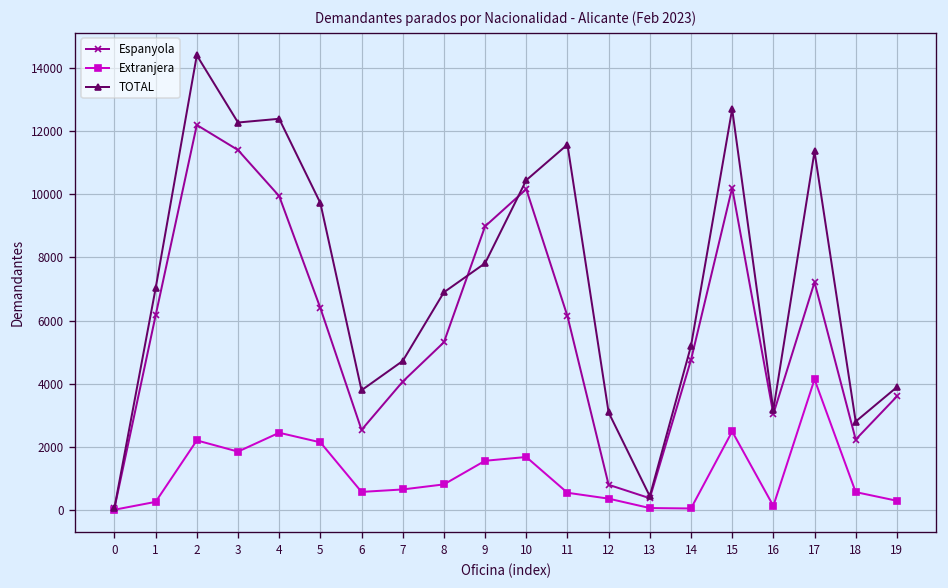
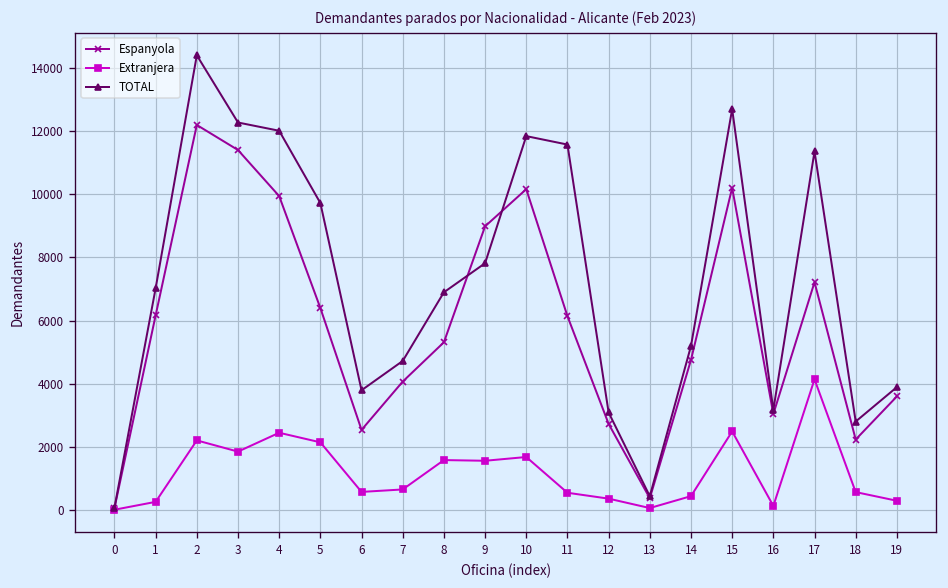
TOTAL, 4: 12400 -> 12000
Extranjera, 8: 800 -> 1600
TOTAL, 10: 10400 -> 11800
Espanyola, 12: 800 -> 2700
Extranjera, 14: 100 -> 400
